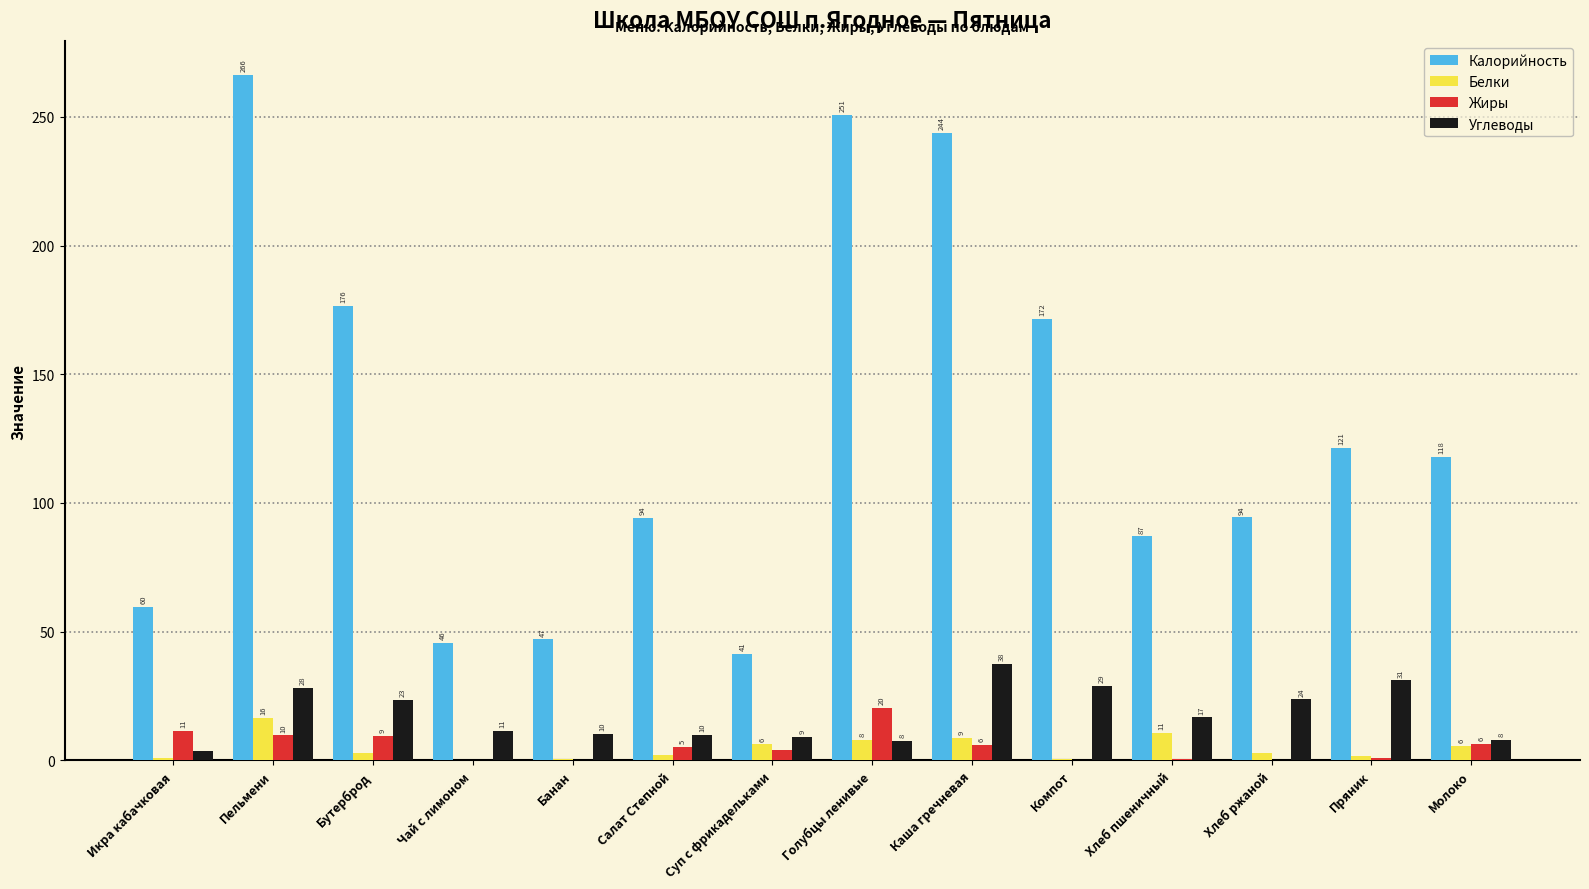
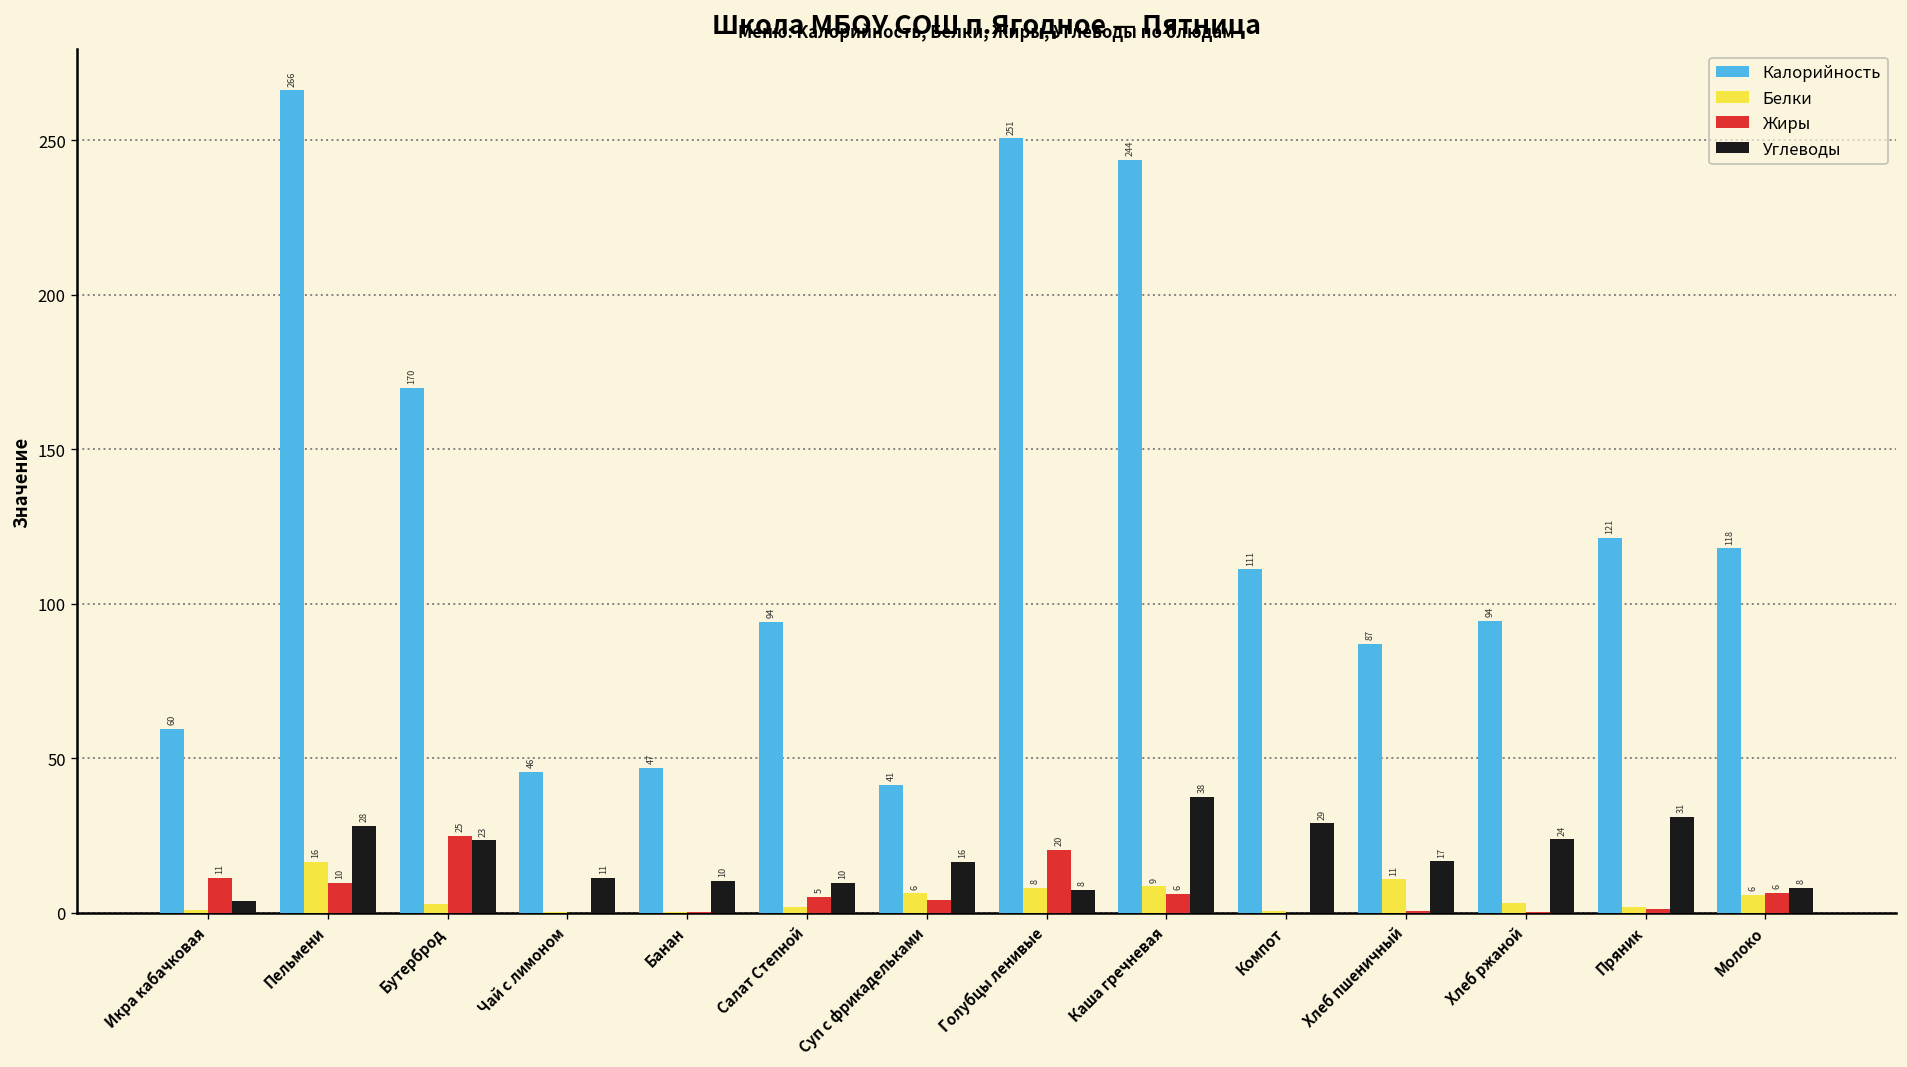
Калорийность, Бутерброд: 176 -> 170
Жиры, Бутерброд: 9 -> 25
Углеводы, Суп с фрикадельками: 9 -> 16
Калорийность, Компот: 172 -> 111
